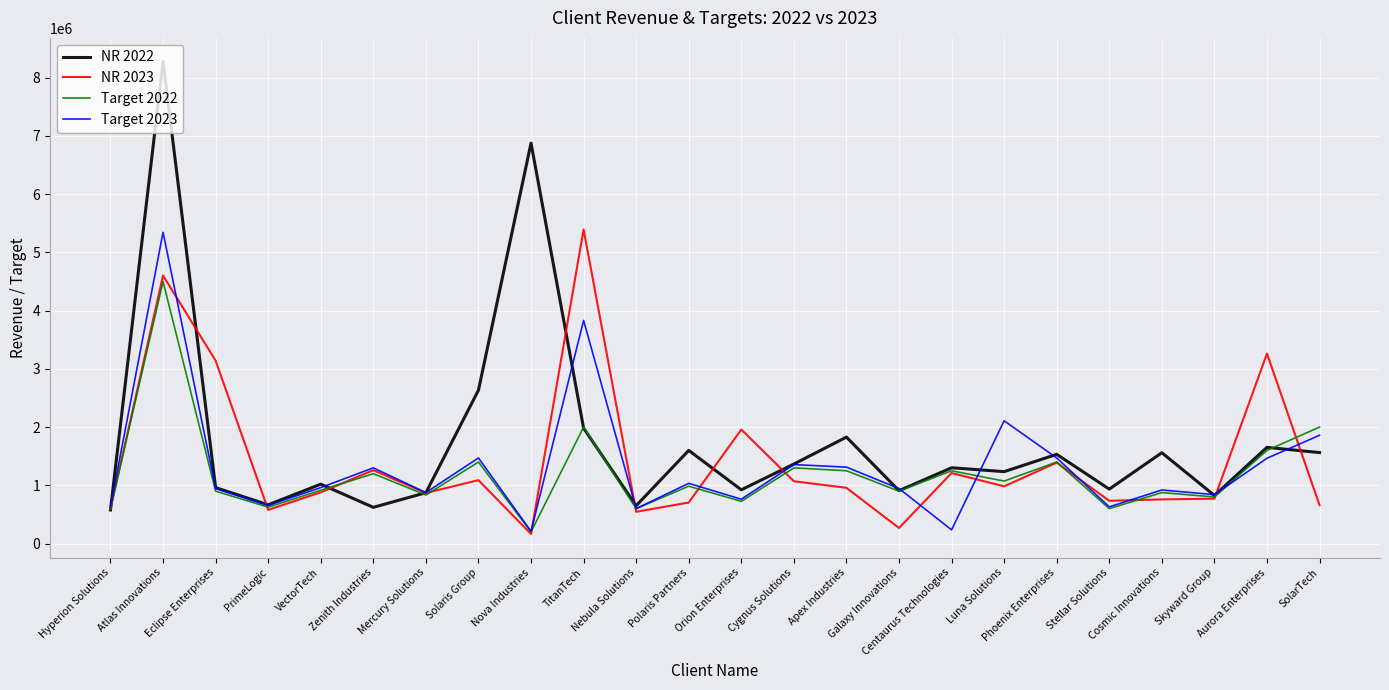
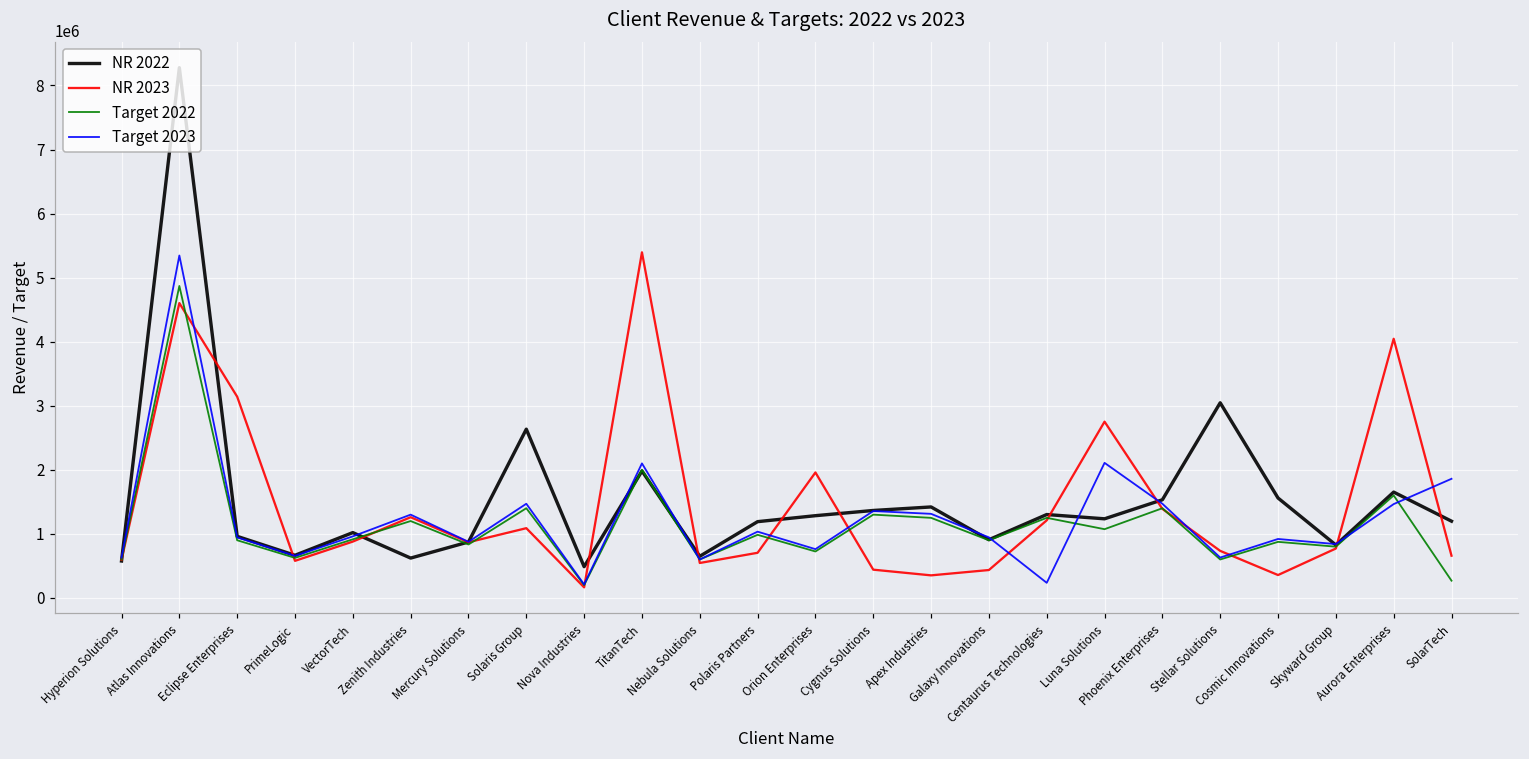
Target 2022, Atlas Innovations: 4500000 -> 4900000
NR 2022, Nova Industries: 6900000 -> 500000
Target 2023, TitanTech: 3800000 -> 2100000
NR 2022, Polaris Partners: 1600000 -> 1200000
NR 2022, Orion Enterprises: 900000 -> 1300000
NR 2023, Cygnus Solutions: 1100000 -> 400000
NR 2022, Apex Industries: 1800000 -> 1400000
NR 2023, Apex Industries: 1000000 -> 400000
NR 2023, Galaxy Innovations: 300000 -> 400000
NR 2023, Luna Solutions: 1000000 -> 2800000
NR 2022, Stellar Solutions: 900000 -> 3000000
NR 2023, Cosmic Innovations: 800000 -> 400000
NR 2023, Aurora Enterprises: 3300000 -> 4000000
NR 2022, SolarTech: 1600000 -> 1200000
Target 2022, SolarTech: 2000000 -> 300000
